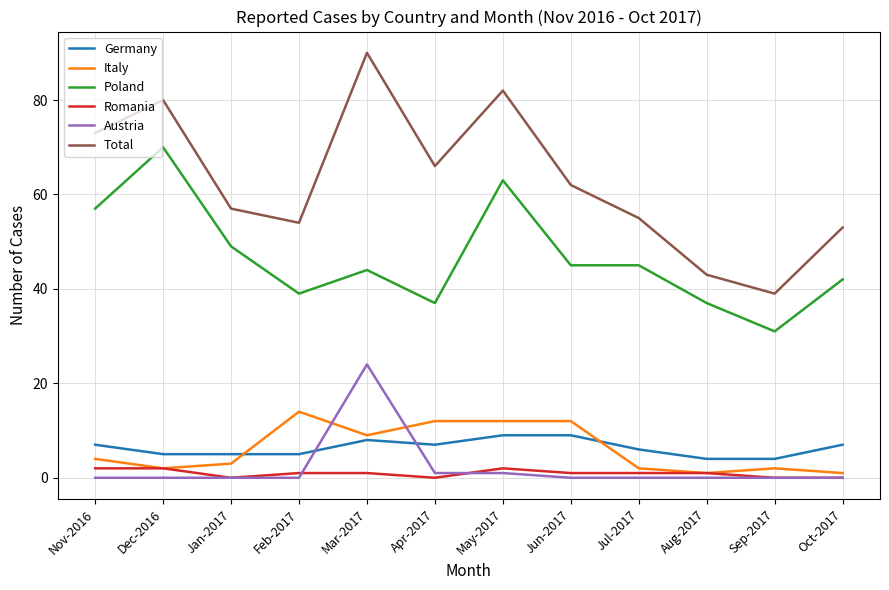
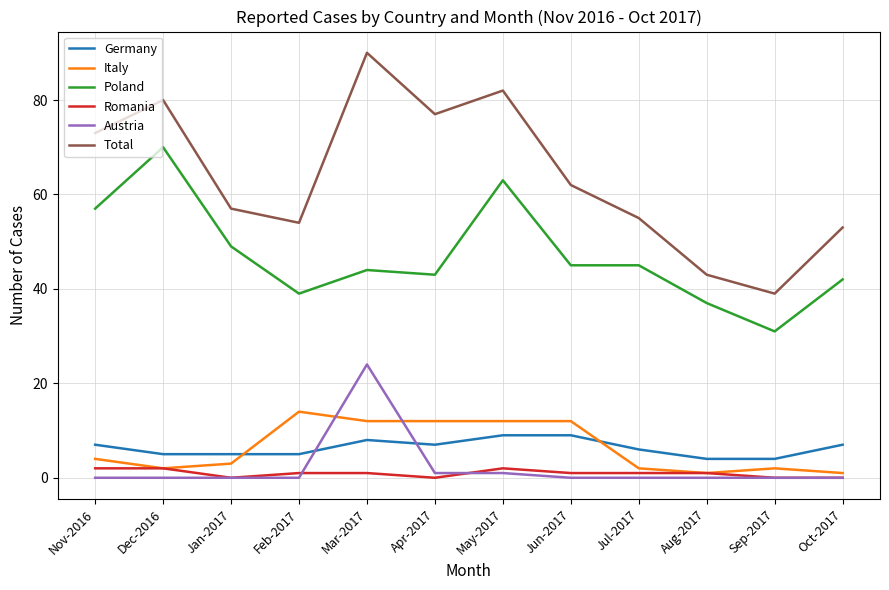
Italy, Mar-2017: 9 -> 12
Poland, Apr-2017: 37 -> 43
Total, Apr-2017: 66 -> 77
